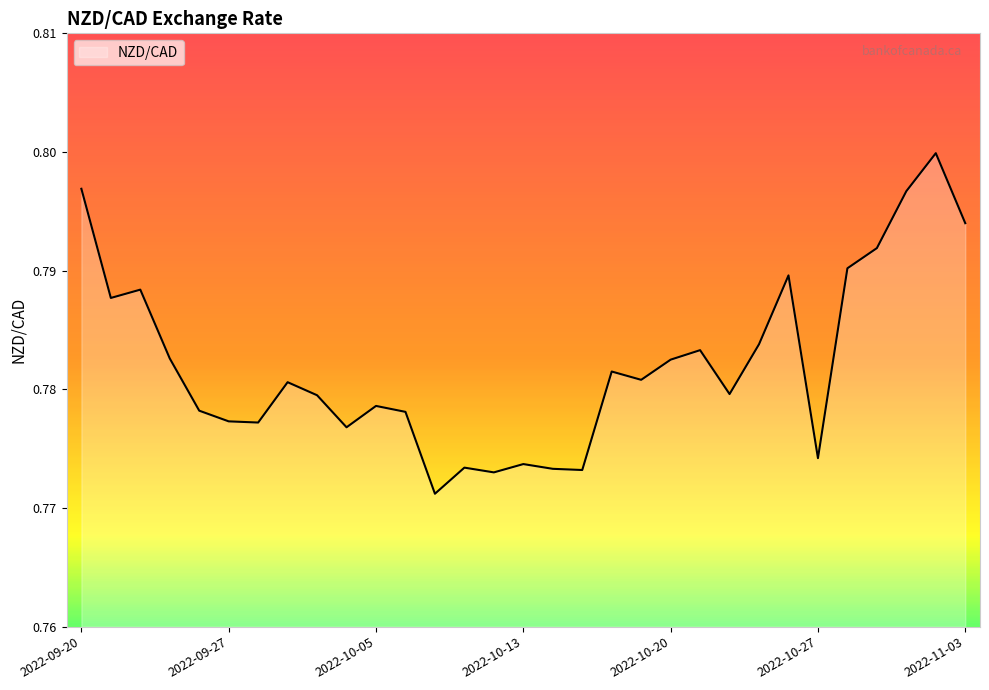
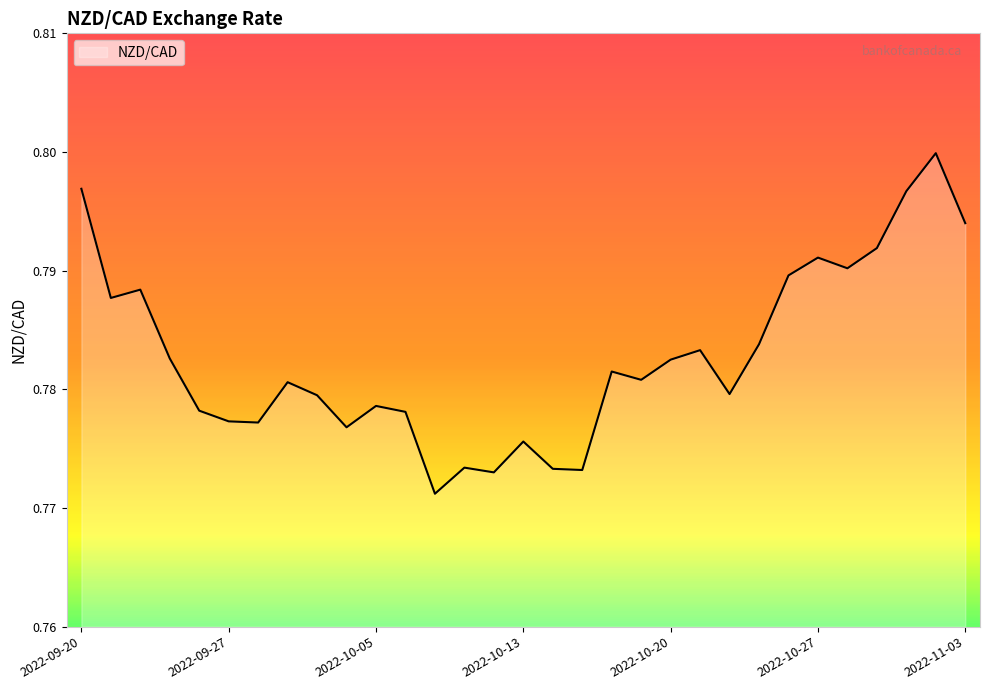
2022-10-13: 0.7737 -> 0.7756
2022-10-27: 0.7742 -> 0.7911
